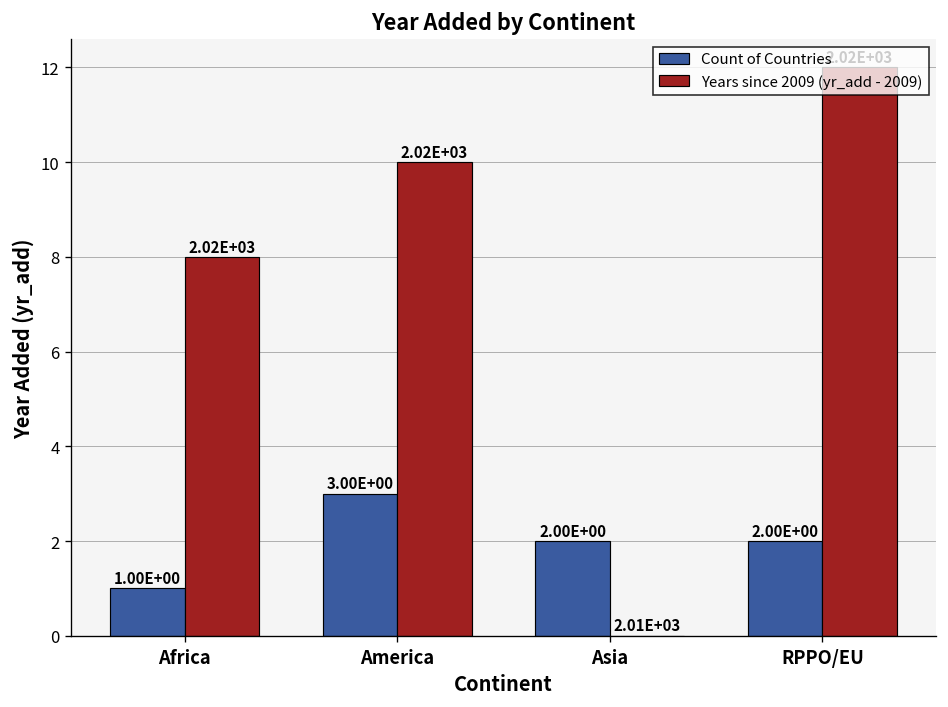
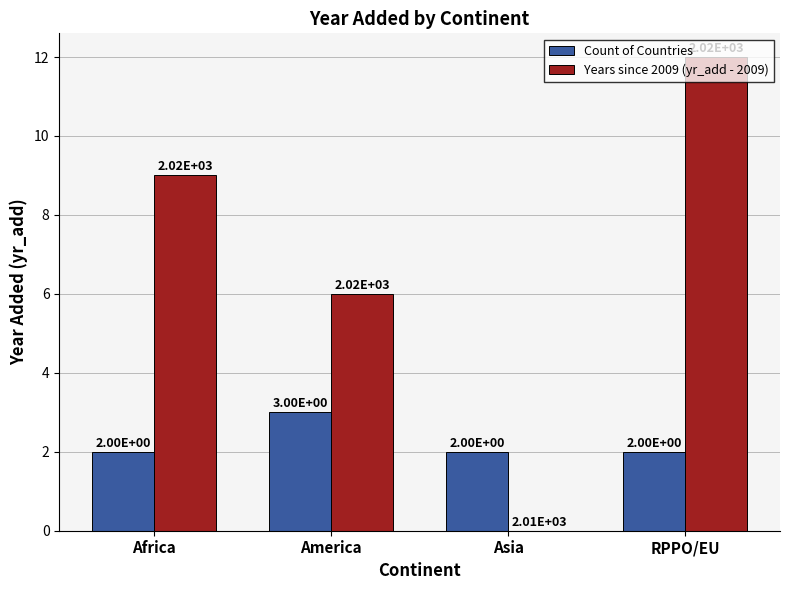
Count of Countries, Africa: 1.00E+00 -> 2.00E+00
Years since 2009 (yr_add - 2009), Africa: 8.0 -> 9.0
Years since 2009 (yr_add - 2009), America: 10.0 -> 6.0
